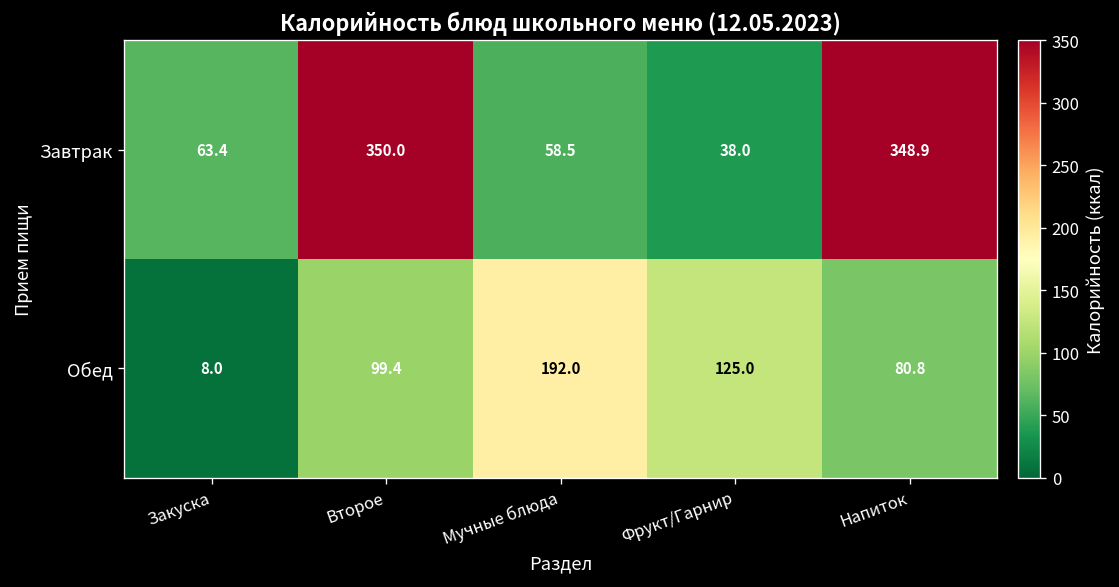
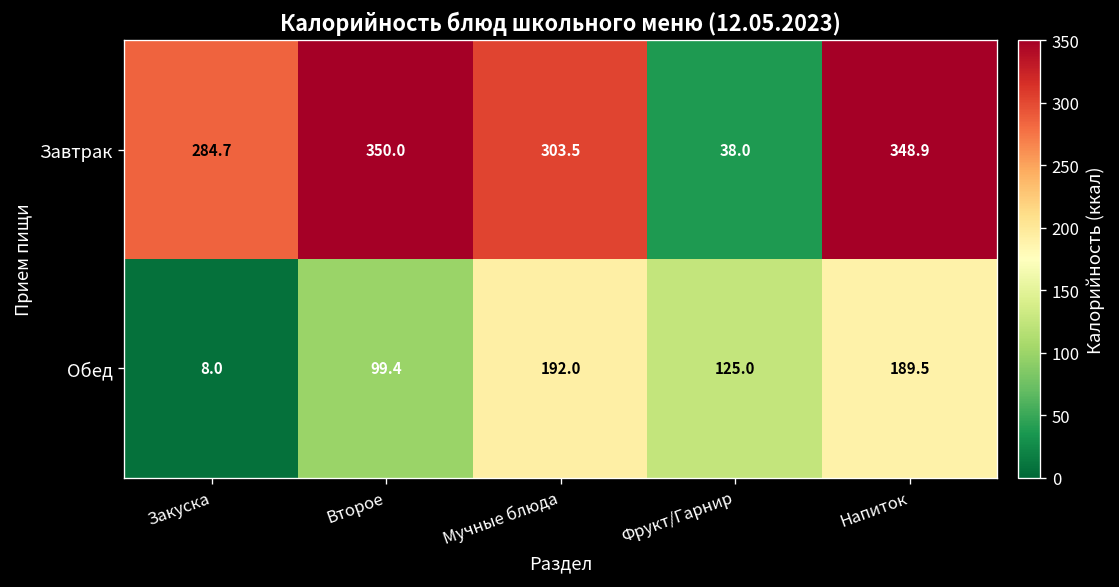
Завтрак, Закуска: 63.4 -> 284.7
Завтрак, Мучные блюда: 58.5 -> 303.5
Обед, Напиток: 80.8 -> 189.5
